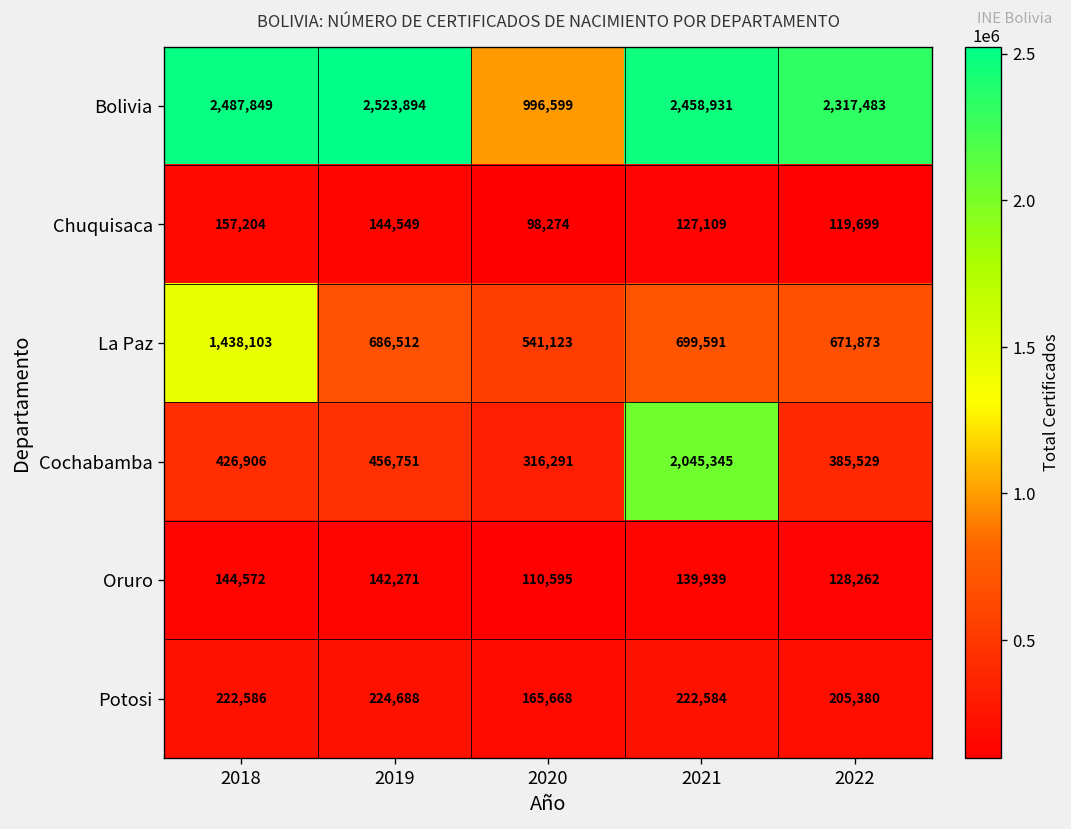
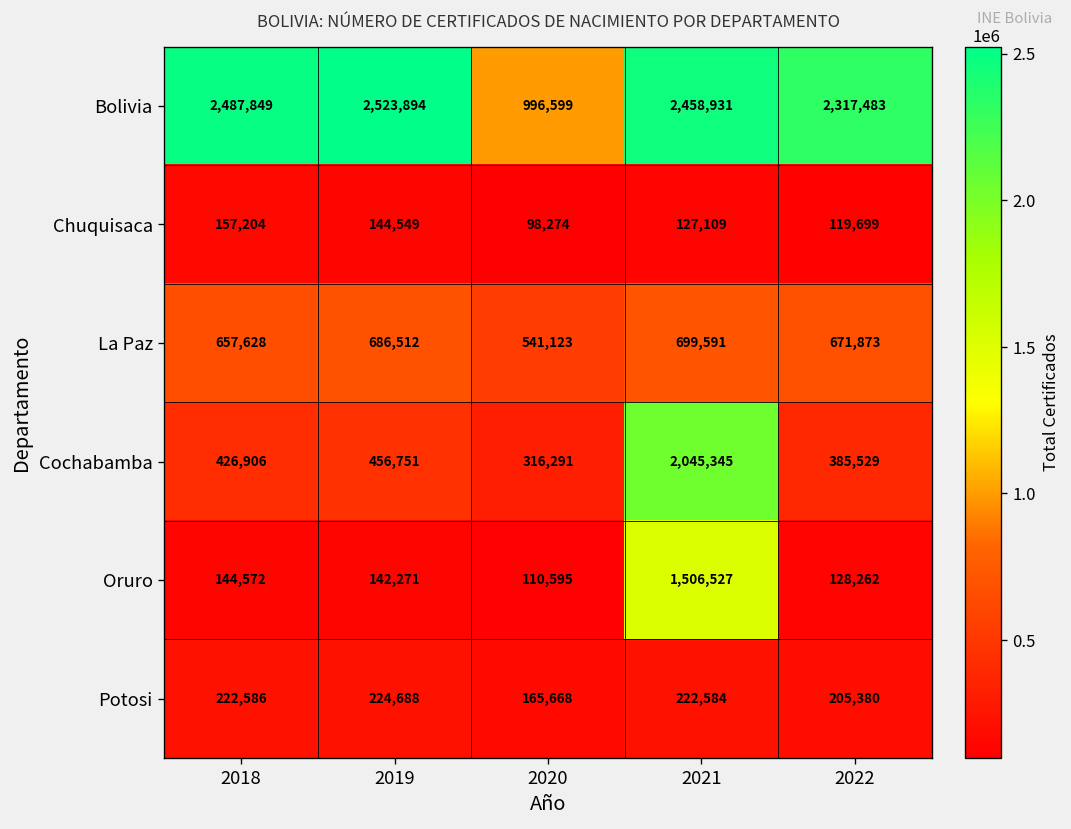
La Paz, 2018: 1,438,103 -> 657,628
Oruro, 2021: 139,939 -> 1,506,527
